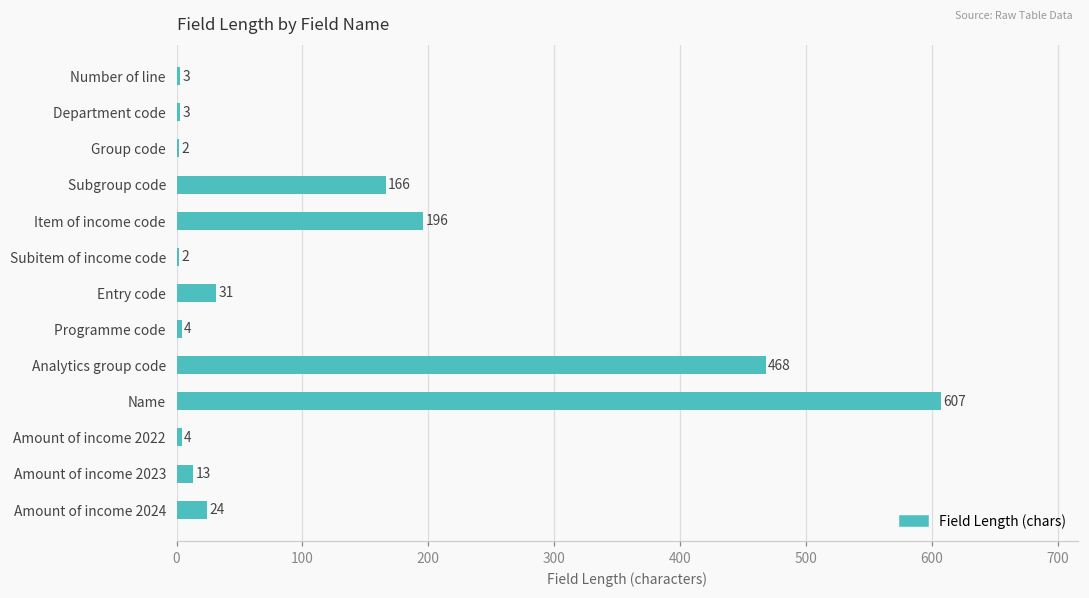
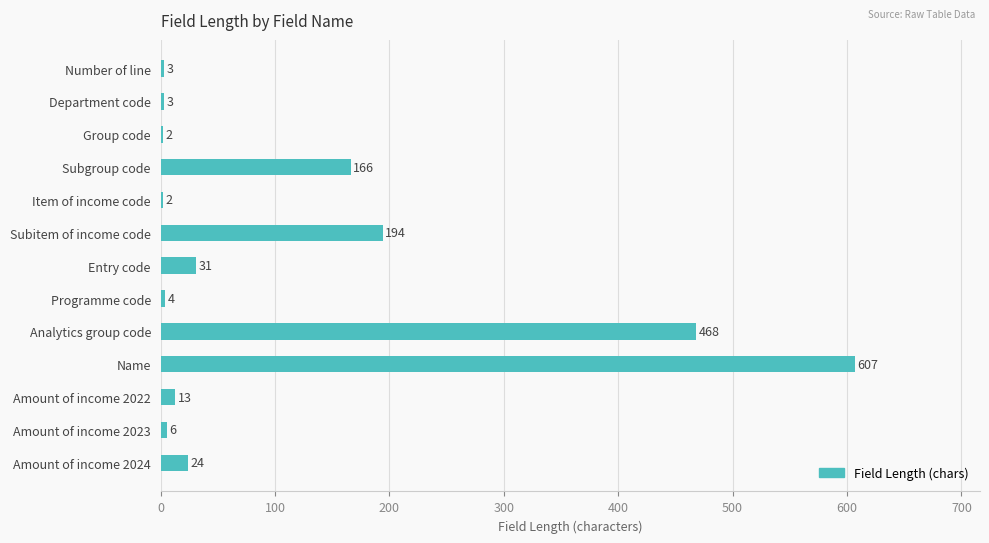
Item of income code: 196 -> 2
Subitem of income code: 2 -> 194
Amount of income 2022: 4 -> 13
Amount of income 2023: 13 -> 6
